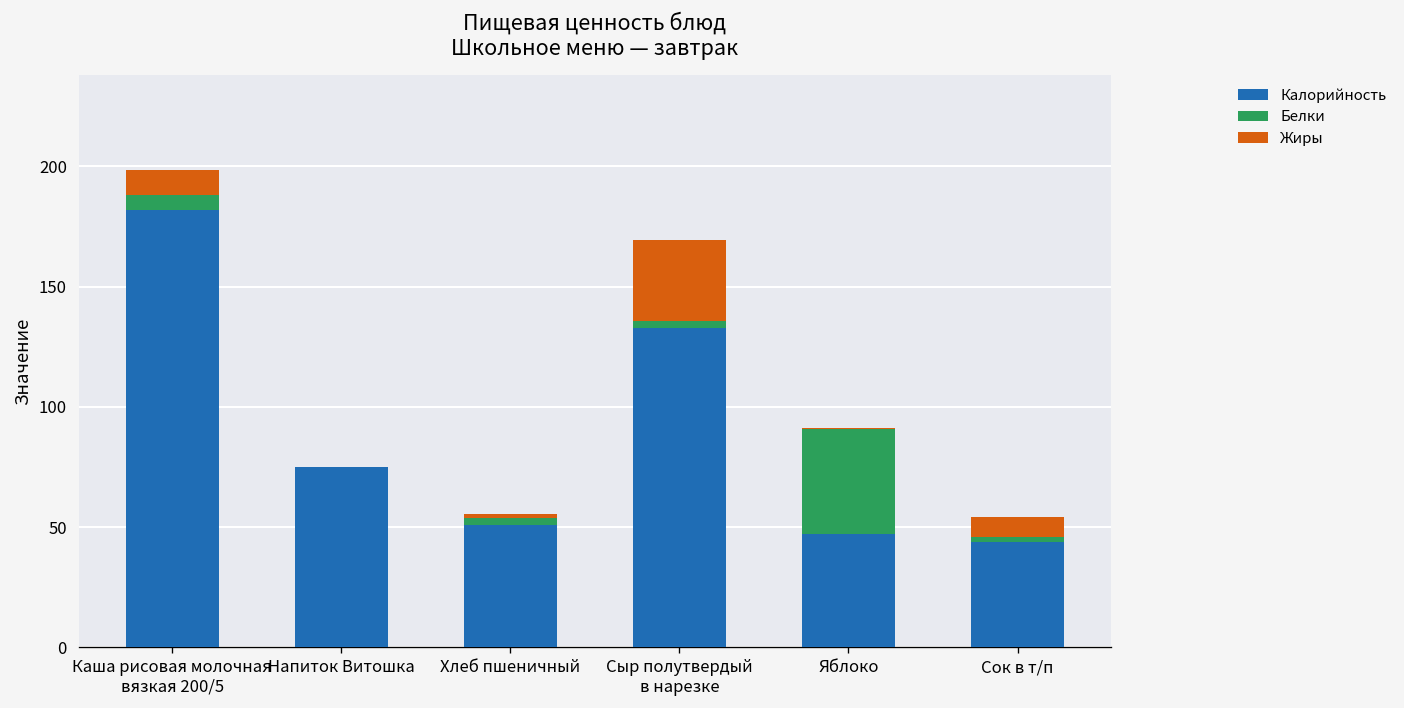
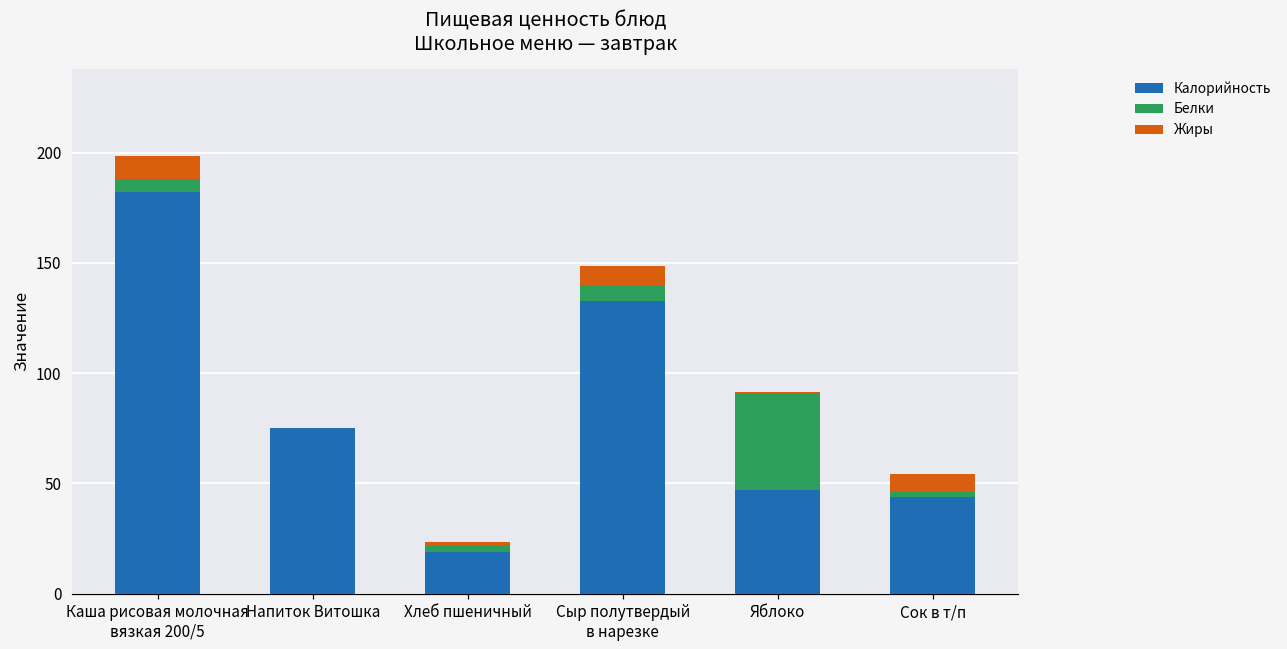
Калорийность, Хлеб пшеничный: 51 -> 19
Белки, Сыр полутвердый в нарезке: 3 -> 7
Жиры, Сыр полутвердый в нарезке: 34 -> 9
